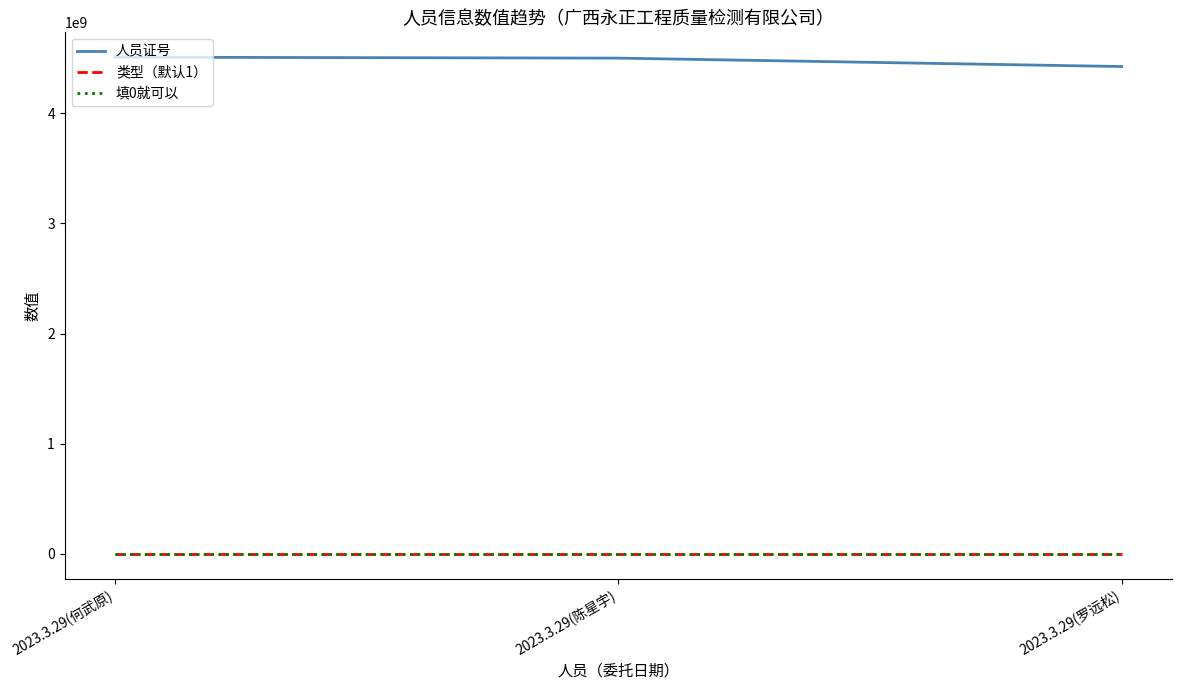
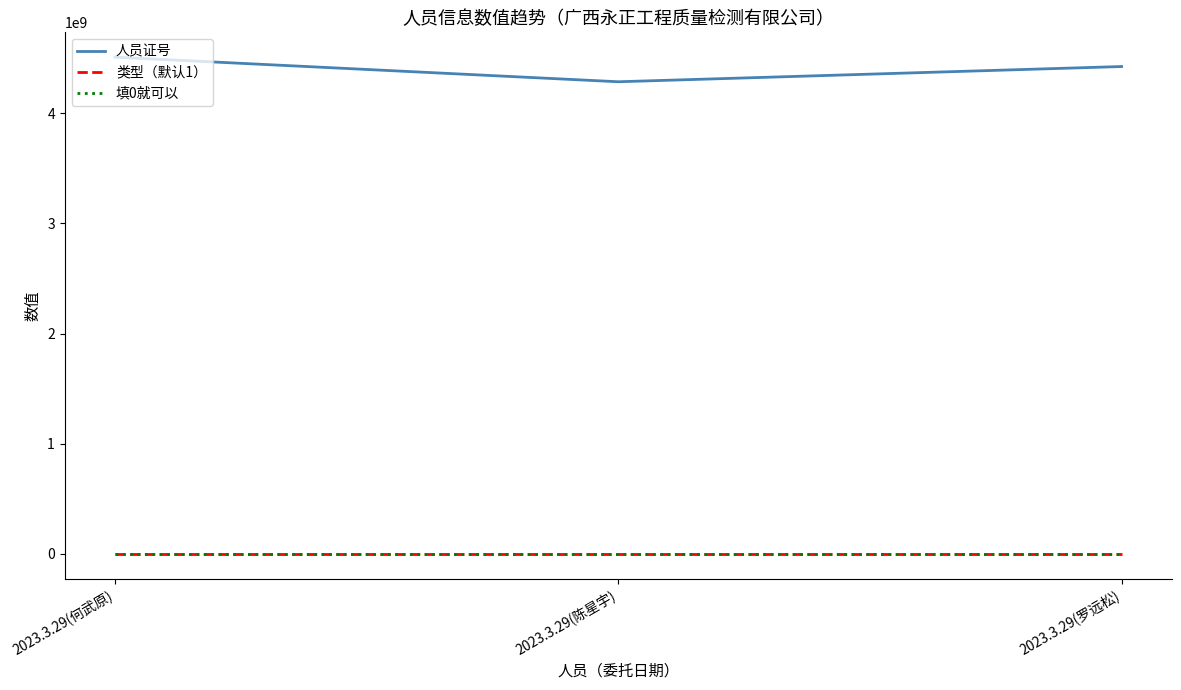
人员证号, 2023.3.29(陈星宇): 4500000000 -> 4290000000
